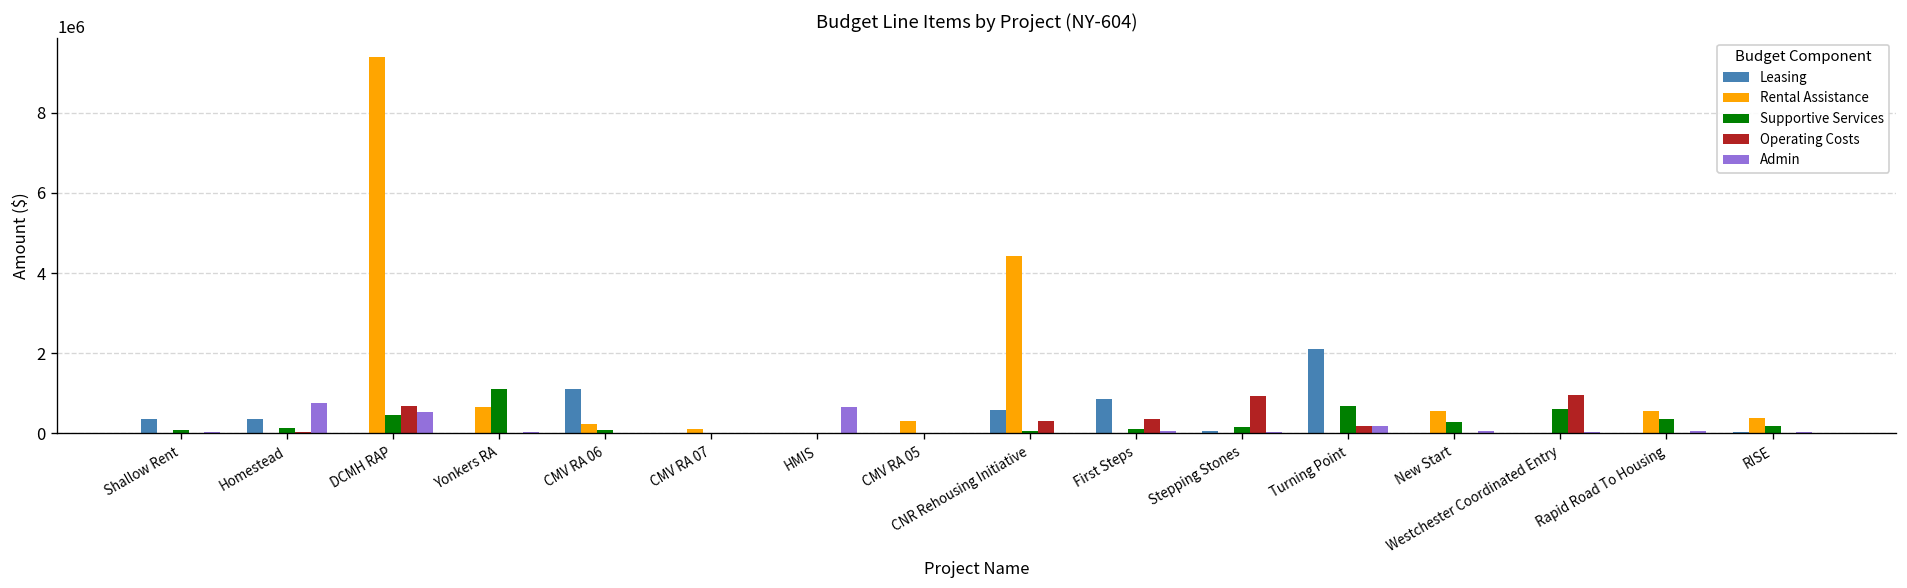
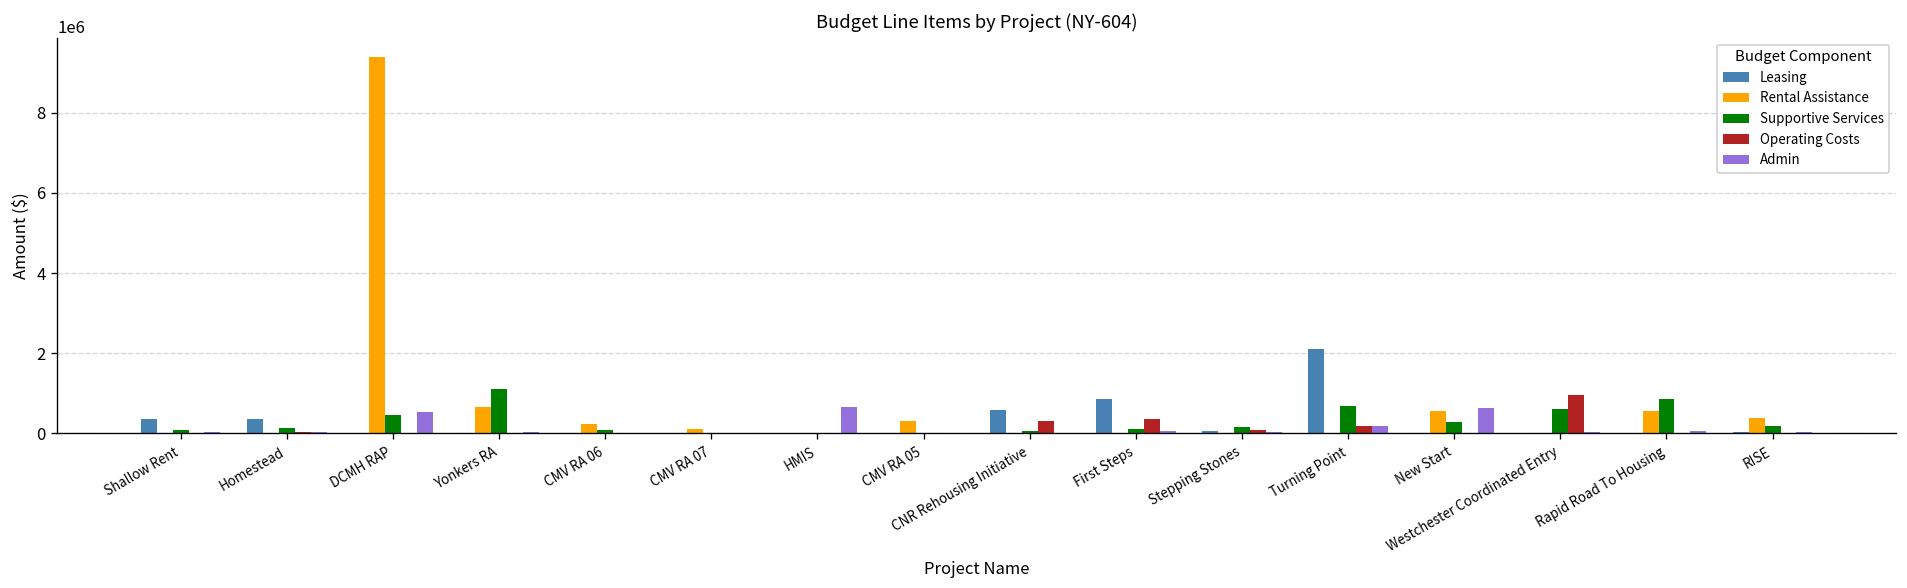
Admin, Homestead: 700000 -> 0
Operating Costs, DCMH RAP: 700000 -> 0
Leasing, CMV RA 06: 1100000 -> 0
Rental Assistance, CNR Rehousing Initiative: 4400000 -> 0
Operating Costs, Stepping Stones: 900000 -> 100000
Admin, New Start: 100000 -> 600000
Supportive Services, Rapid Road To Housing: 400000 -> 900000
